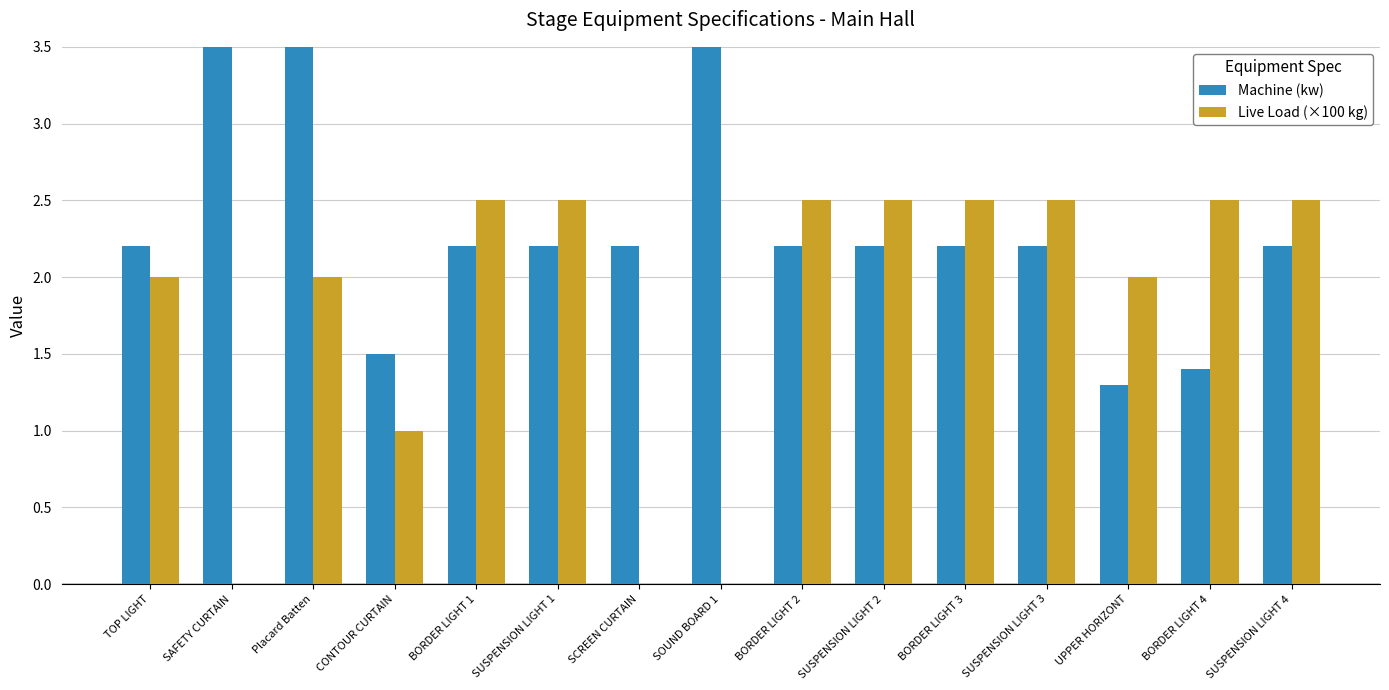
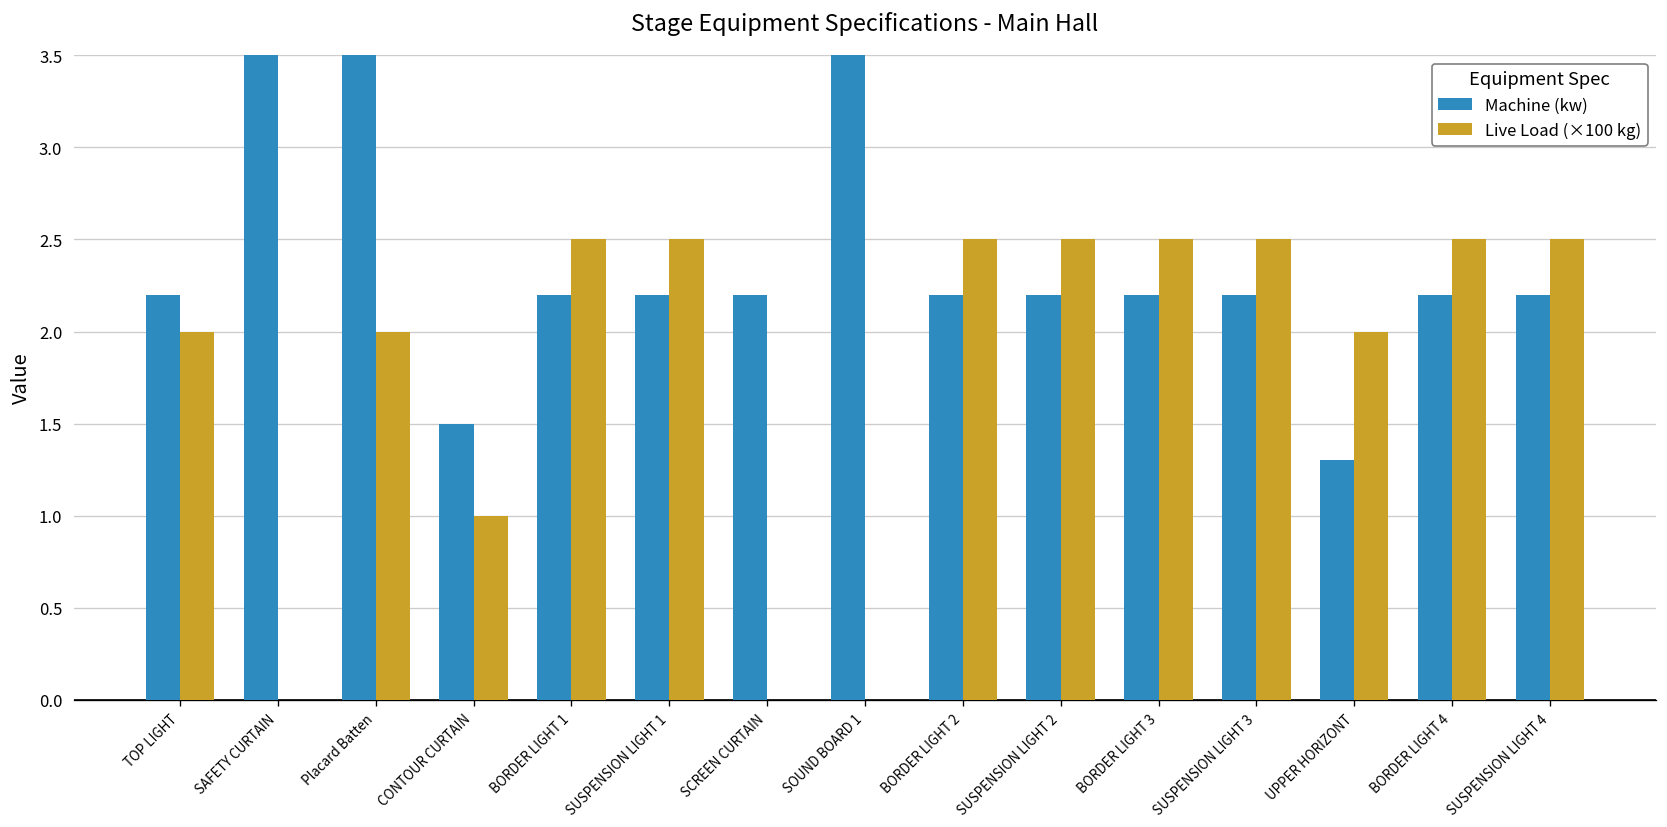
Machine (kw), BORDER LIGHT 4: 1.4 -> 2.2
